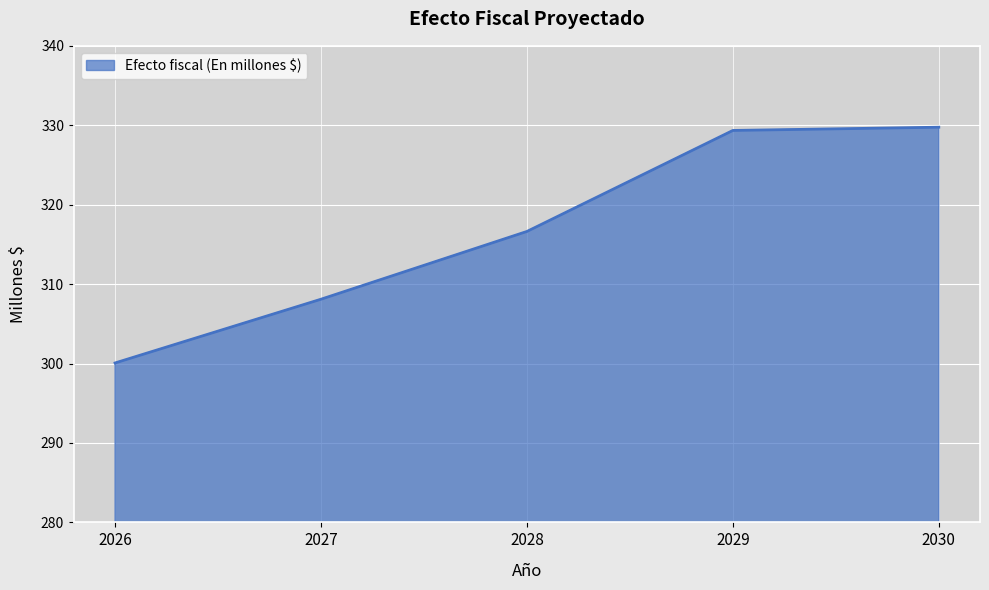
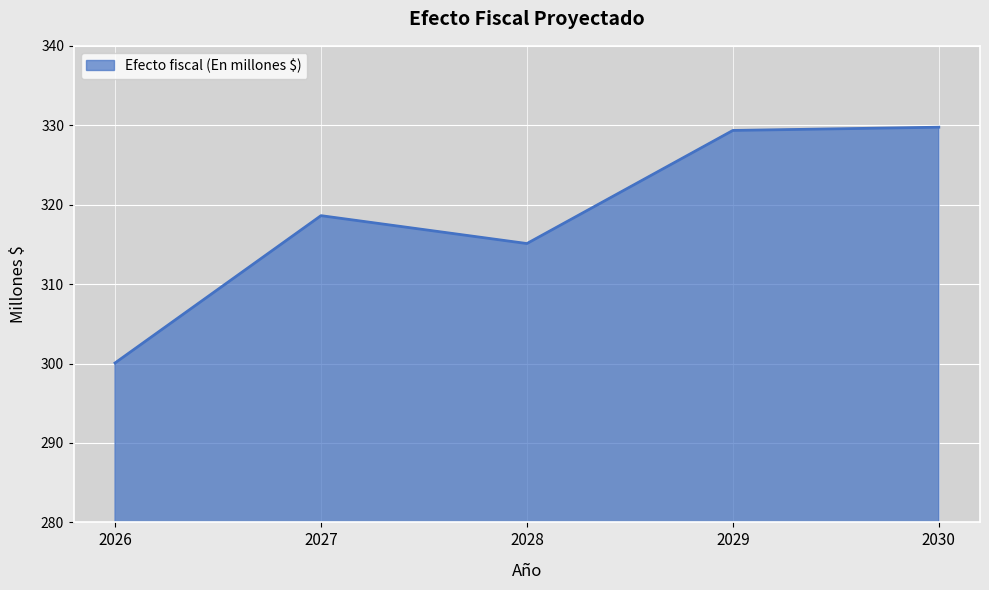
2027: 308 -> 319
2028: 317 -> 315
